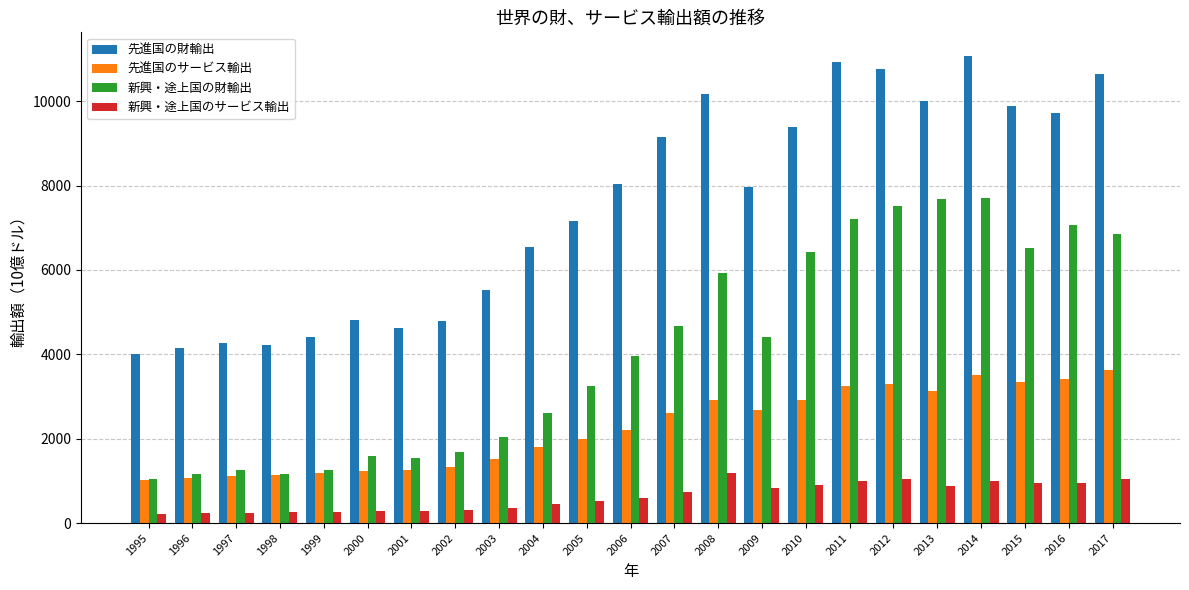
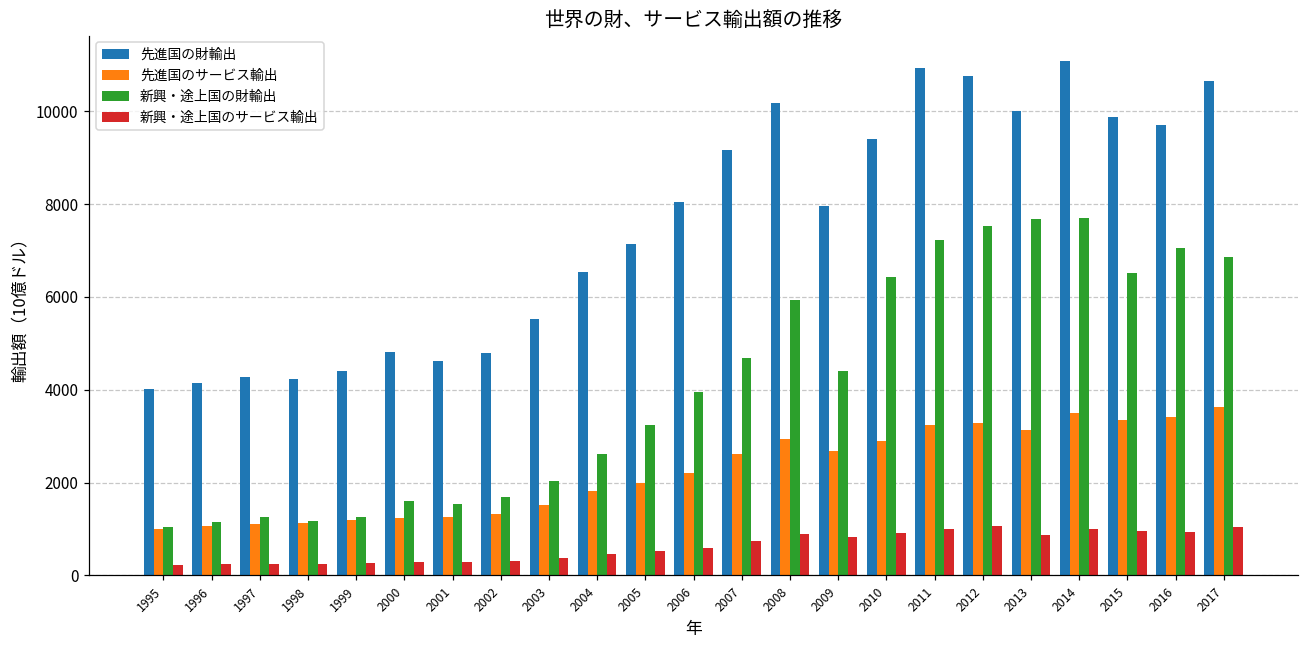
新興・途上国のサービス輸出, 2008: 1200 -> 900
